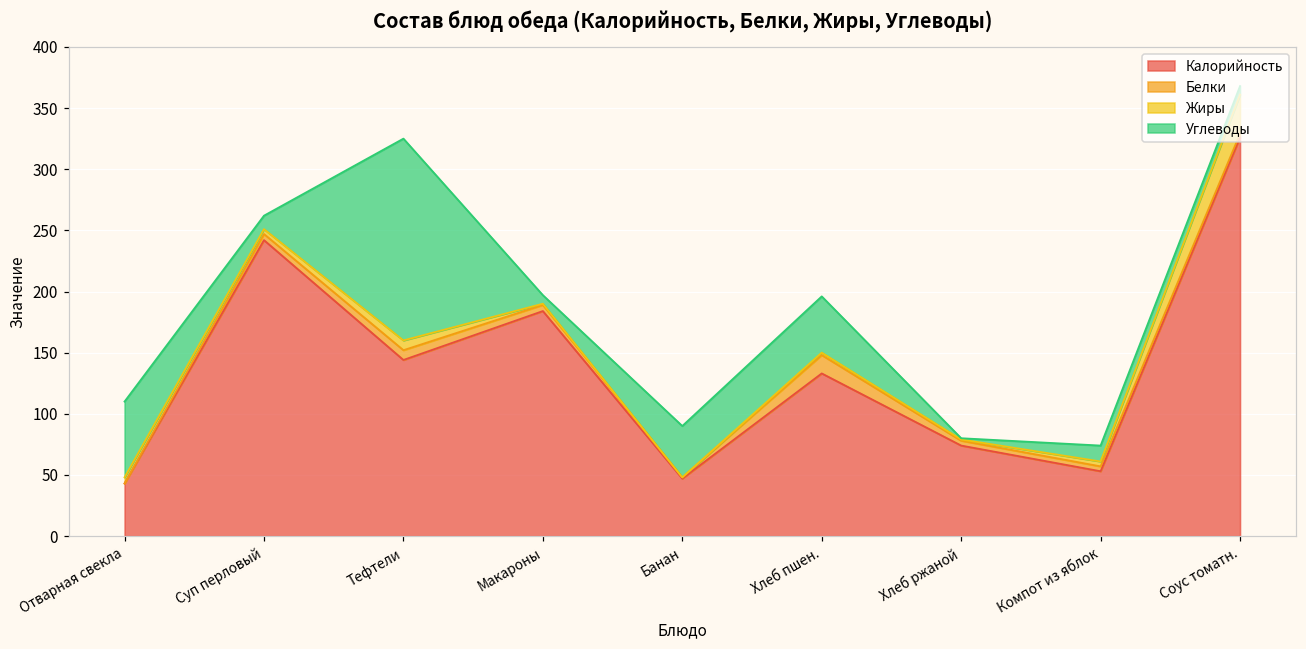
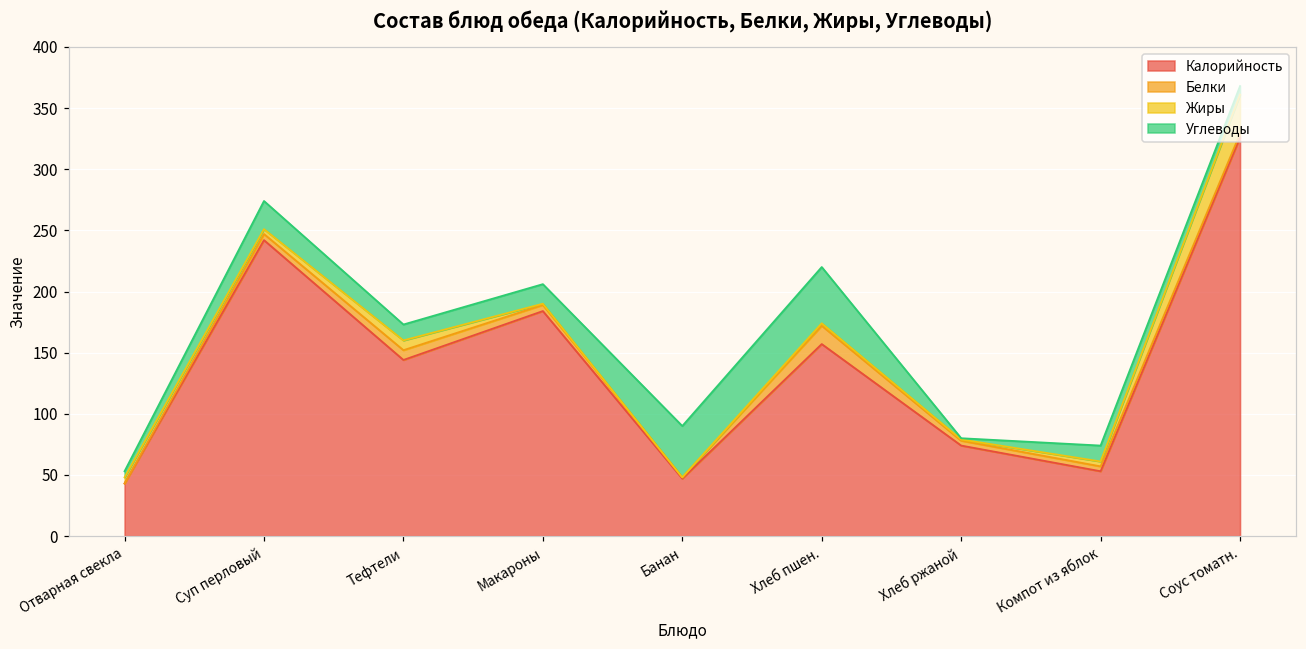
Углеводы, Отварная свекла: 62 -> 5
Углеводы, Суп перловый: 11 -> 23
Углеводы, Тефтели: 165 -> 13
Углеводы, Макароны: 7 -> 16
Калорийность, Хлеб пшен.: 133 -> 157
